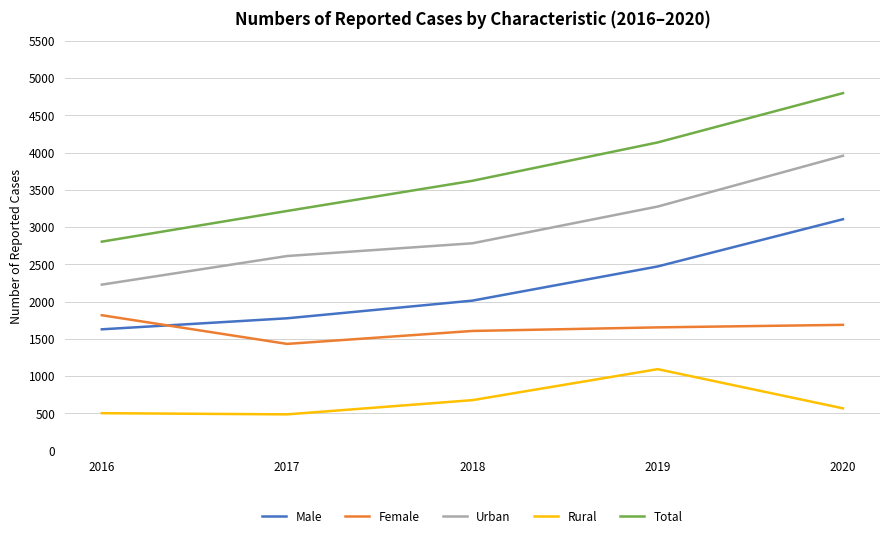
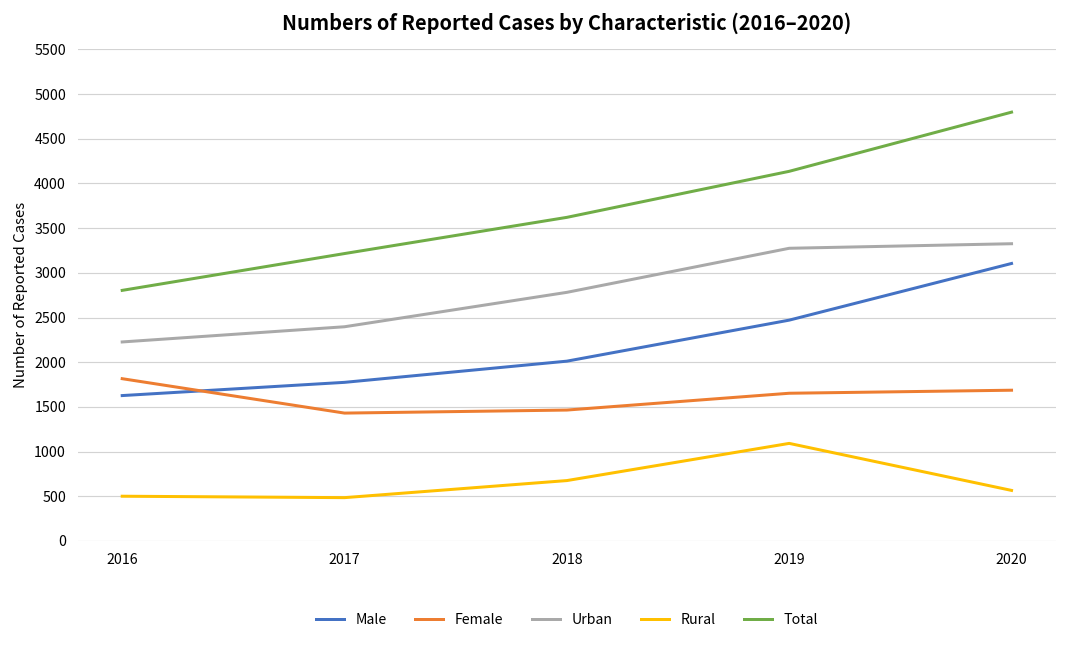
Urban, 2017: 2600 -> 2400
Female, 2018: 1600 -> 1500
Urban, 2020: 4000 -> 3300
